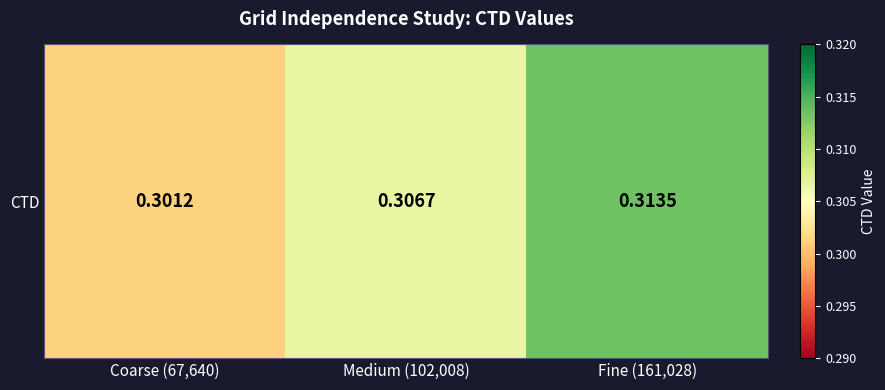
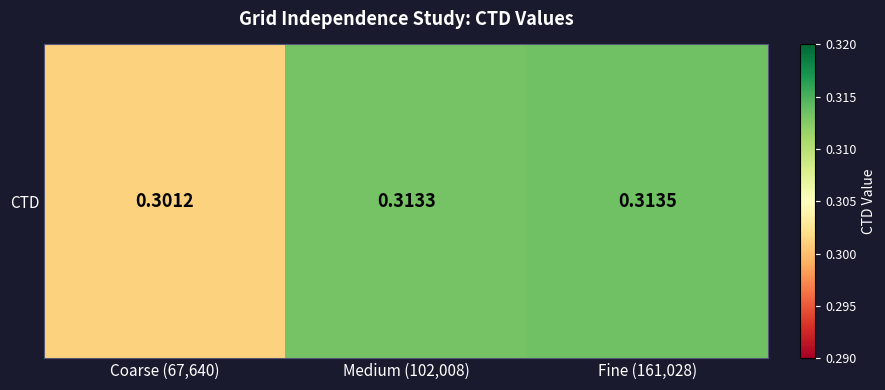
CTD, Medium (102,008): 0.3067 -> 0.3133
